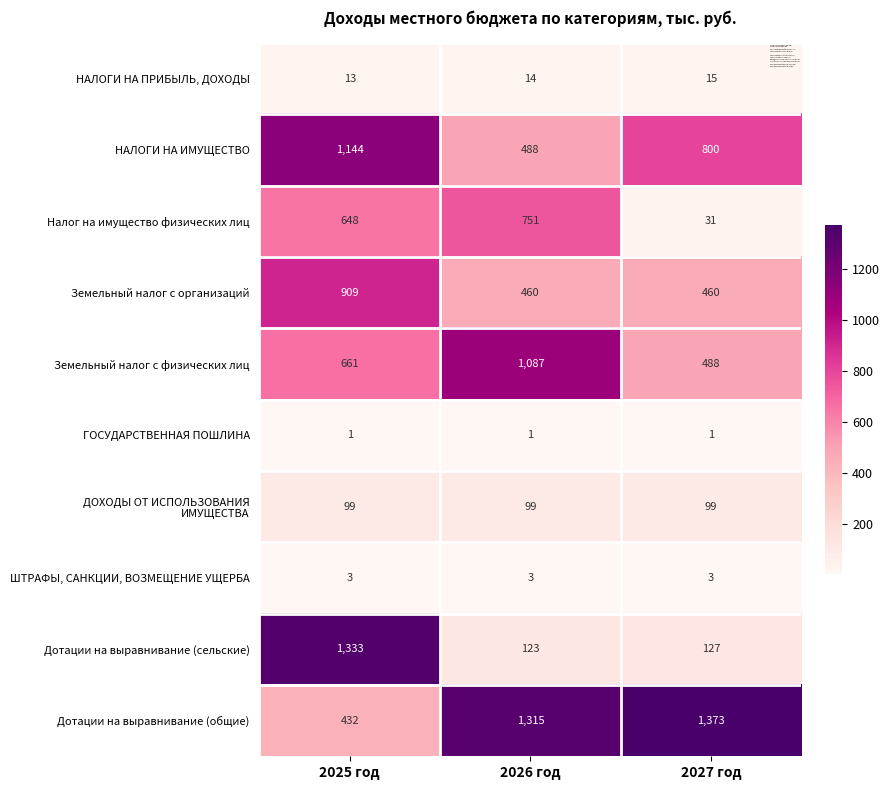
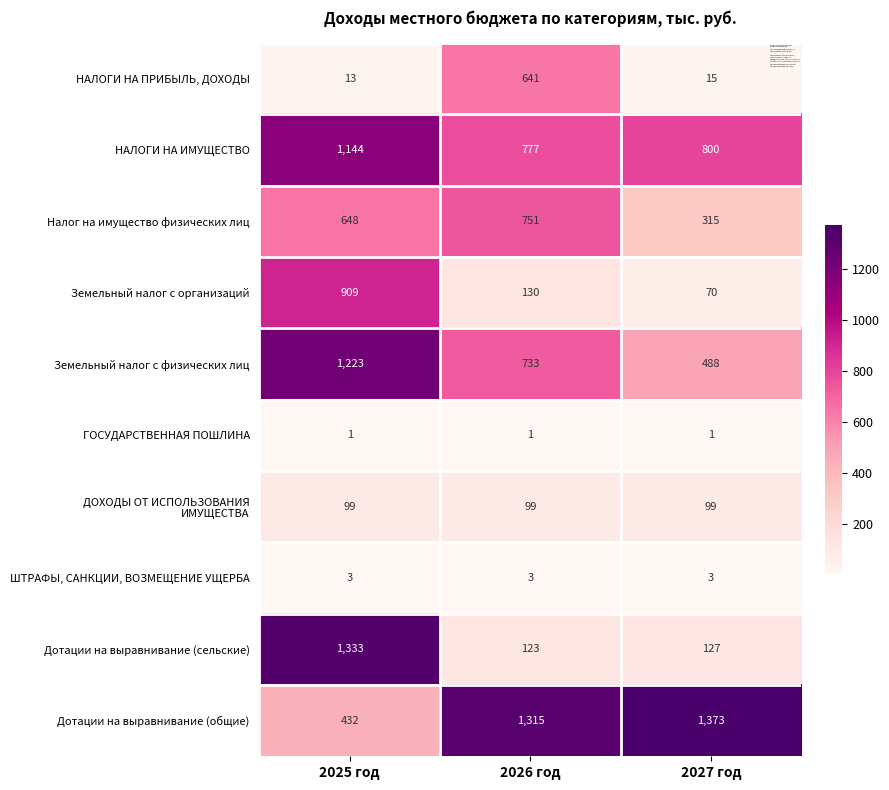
НАЛОГИ НА ПРИБЫЛЬ, ДОХОДЫ, 2026 год: 14 -> 641
НАЛОГИ НА ИМУЩЕСТВО, 2026 год: 488 -> 777
Налог на имущество физических лиц, 2027 год: 31 -> 315
Земельный налог с организаций, 2026 год: 460 -> 130
Земельный налог с организаций, 2027 год: 460 -> 70
Земельный налог с физических лиц, 2025 год: 661 -> 1,223
Земельный налог с физических лиц, 2026 год: 1,087 -> 733
